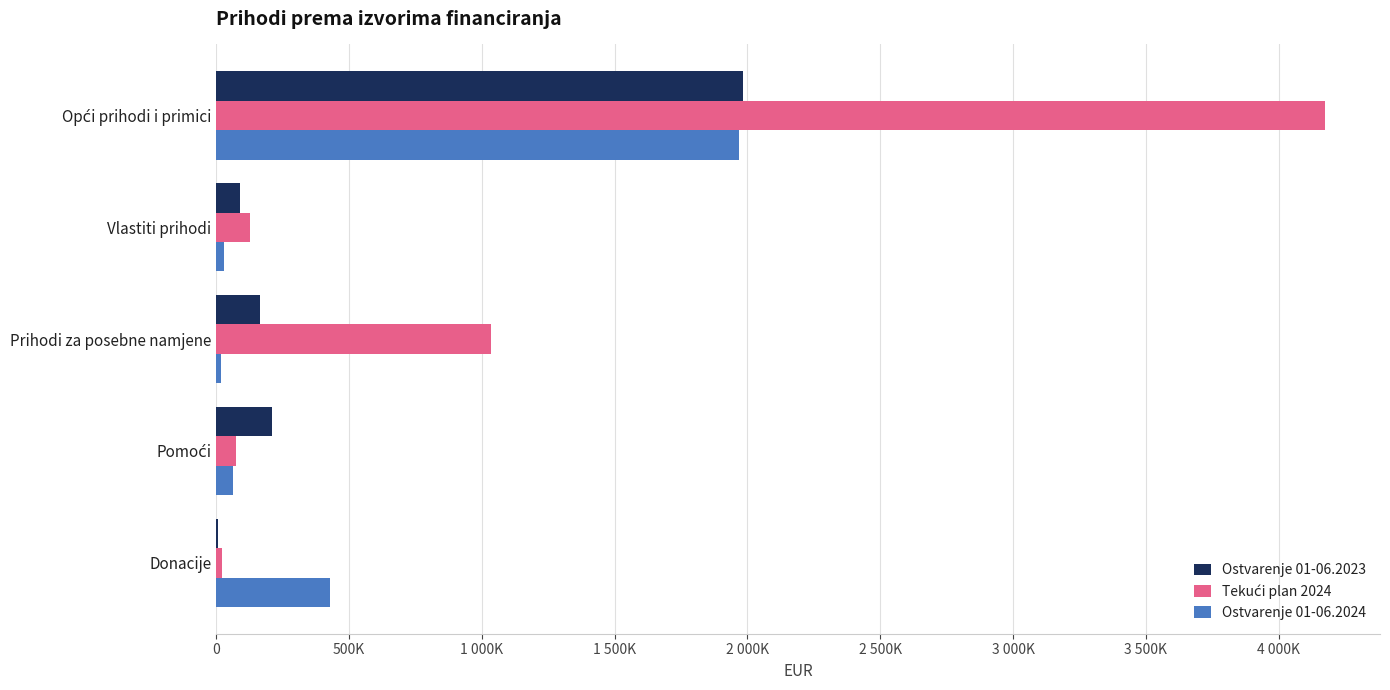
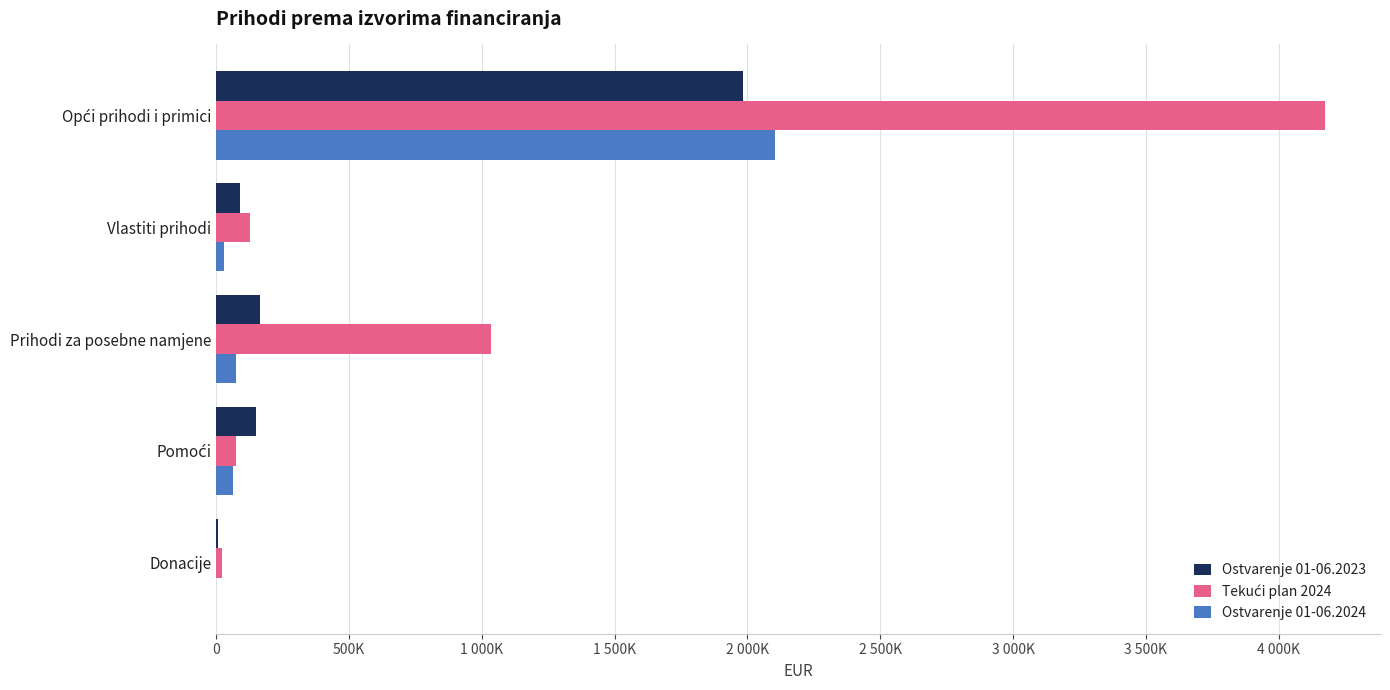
Ostvarenje 01-06.2024, Opći prihodi i primici: 1970000 -> 2100000
Ostvarenje 01-06.2024, Prihodi za posebne namjene: 20000 -> 70000
Ostvarenje 01-06.2023, Pomoći: 210000 -> 150000
Ostvarenje 01-06.2024, Donacije: 430000 -> 0
